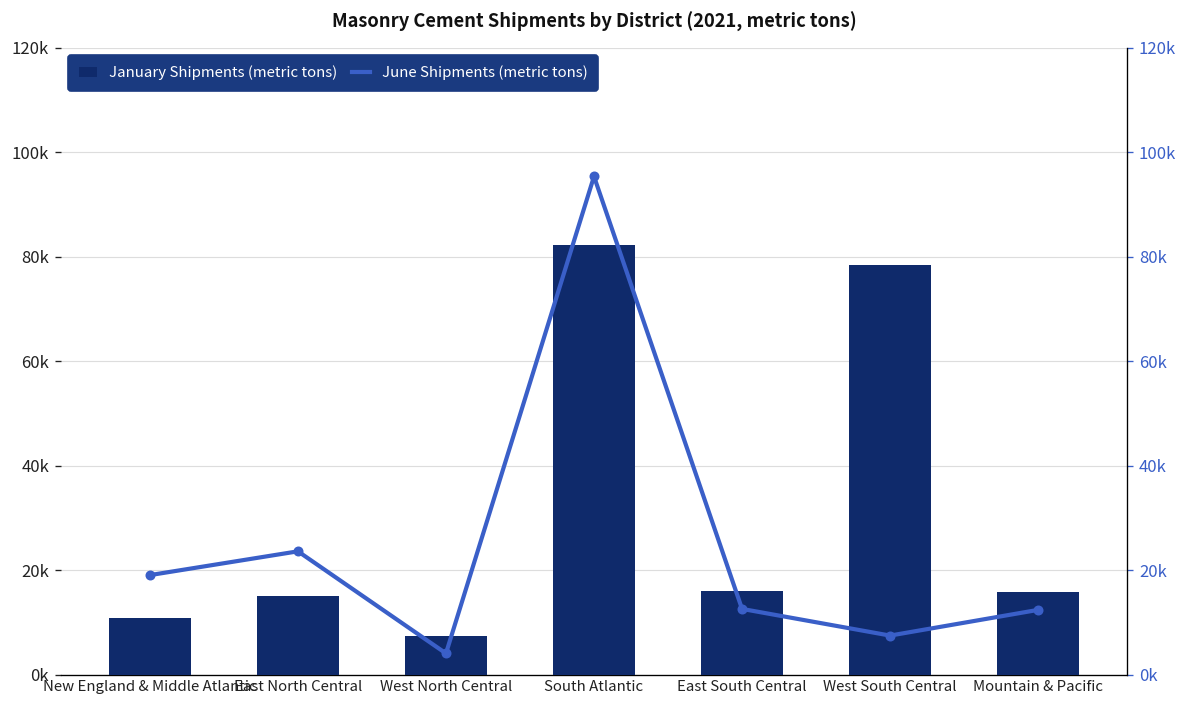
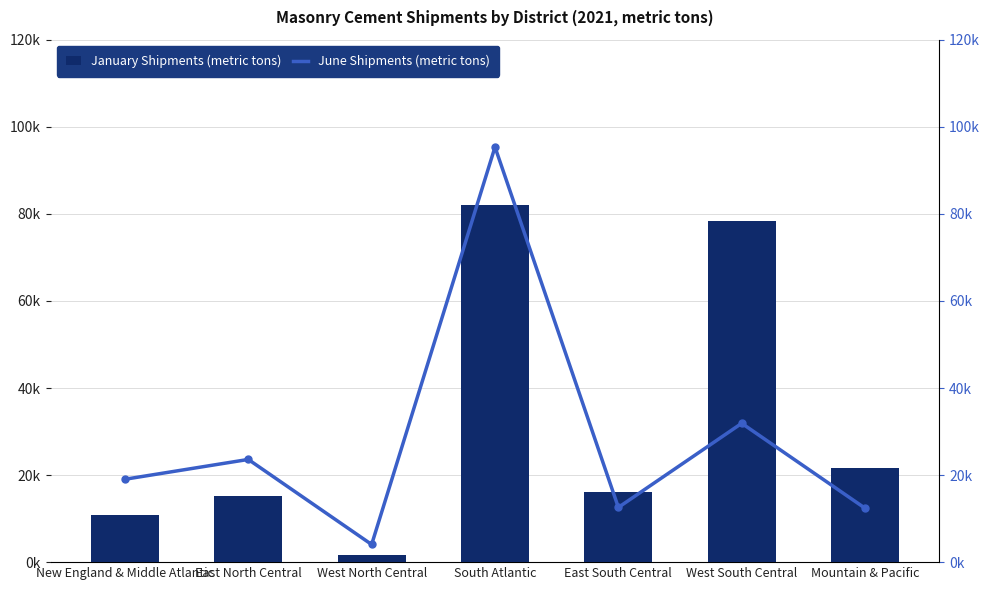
January Shipments (metric tons), West North Central: 7000 -> 2000
January Shipments (metric tons), Mountain & Pacific: 16000 -> 22000
June Shipments (metric tons), West South Central: 7000 -> 32000
